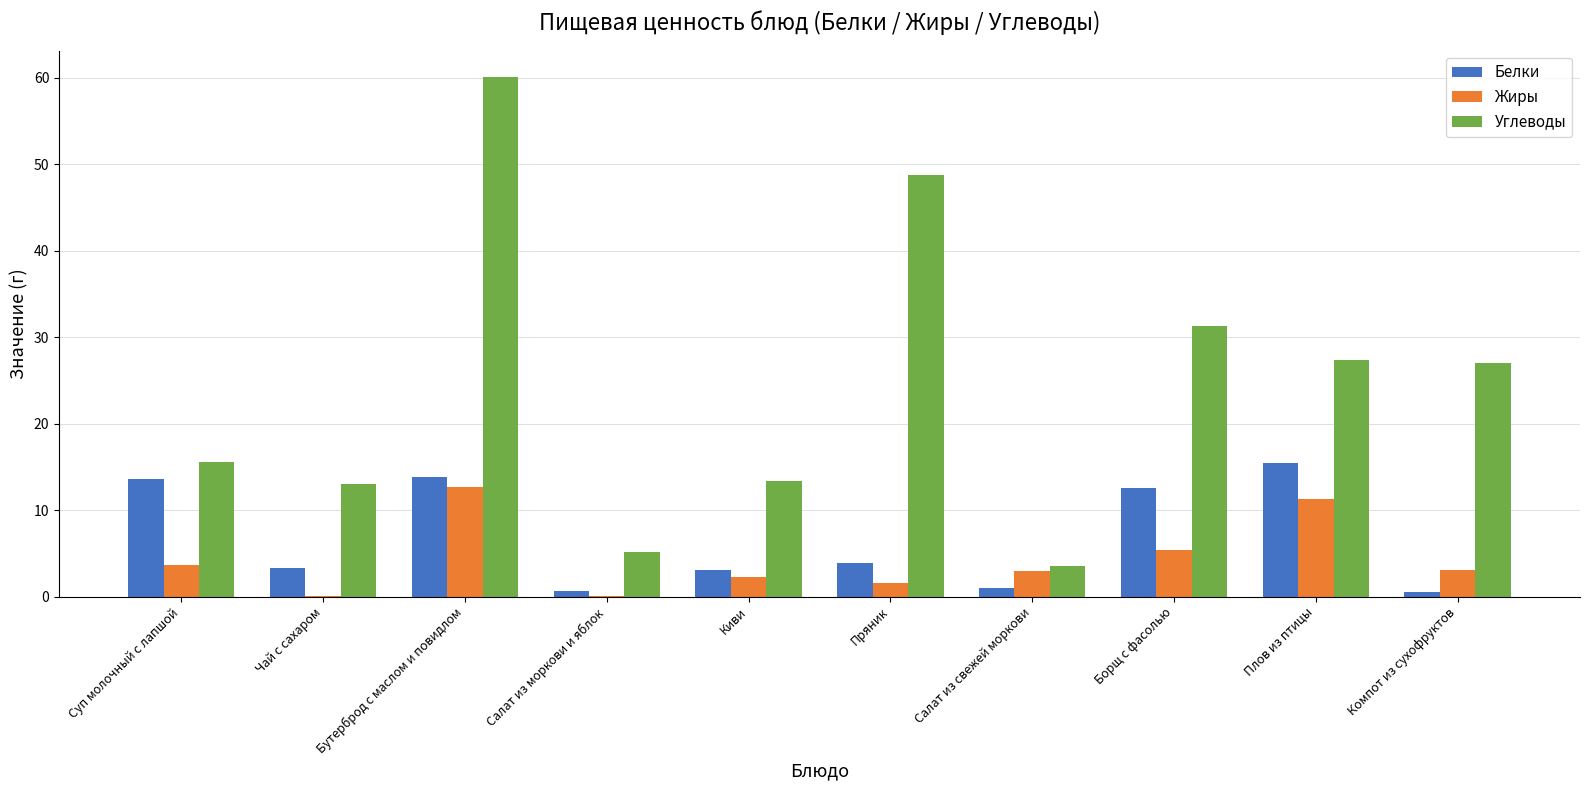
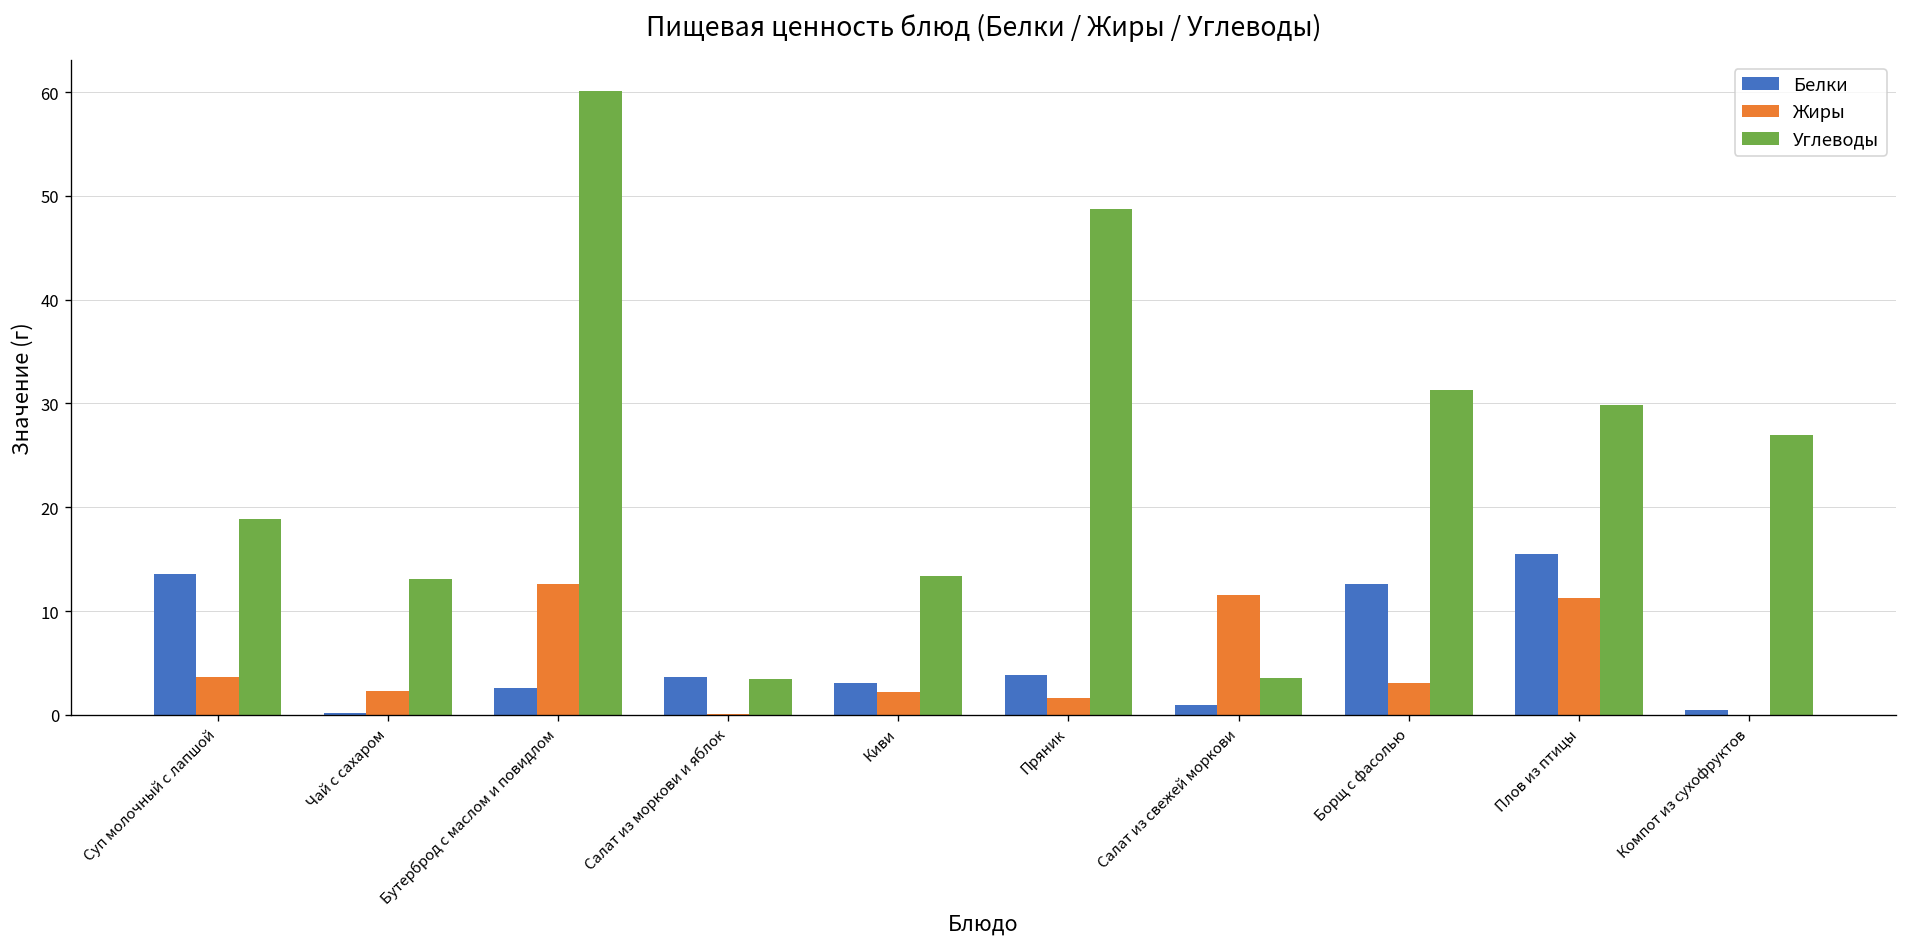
Углеводы, Суп молочный с лапшой: 16 -> 19
Белки, Чай с сахаром: 3 -> 0
Жиры, Чай с сахаром: 0 -> 2
Белки, Бутерброд с маслом и повидлом: 14 -> 3
Белки, Салат из моркови и яблок: 1 -> 4
Углеводы, Салат из моркови и яблок: 5 -> 3
Жиры, Салат из свежей моркови: 3 -> 12
Жиры, Борщ с фасолью: 5 -> 3
Углеводы, Плов из птицы: 27 -> 30
Жиры, Компот из сухофруктов: 3 -> 0
